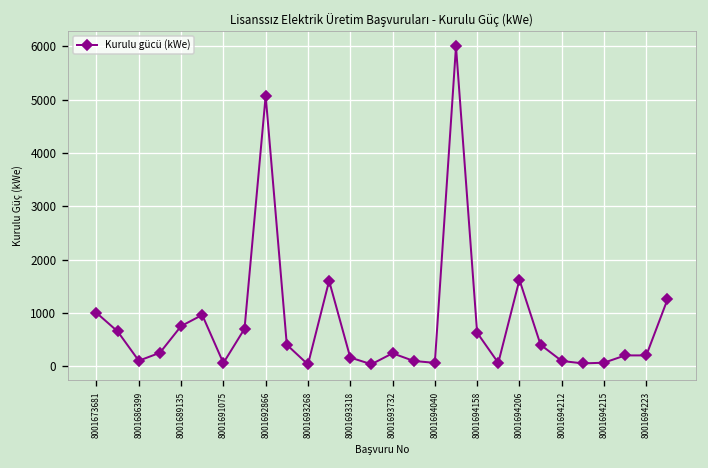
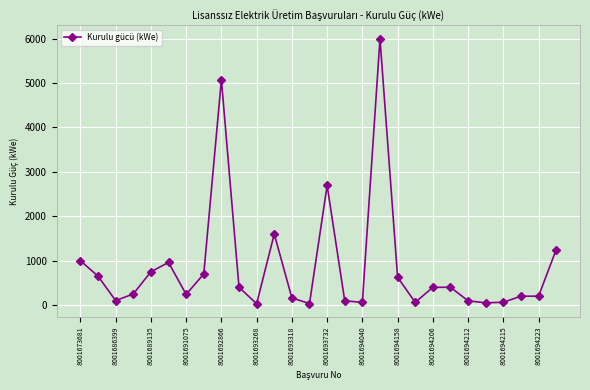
8001691075: 100 -> 200
8001693732: 200 -> 2700
8001694206: 1600 -> 400
